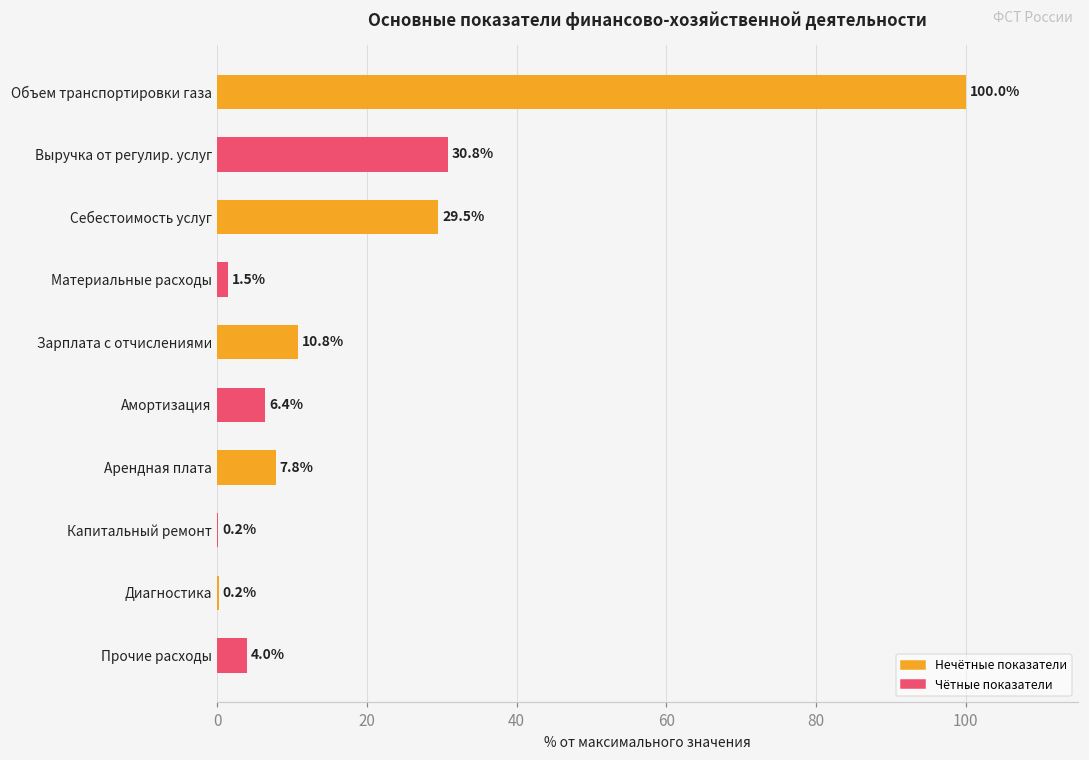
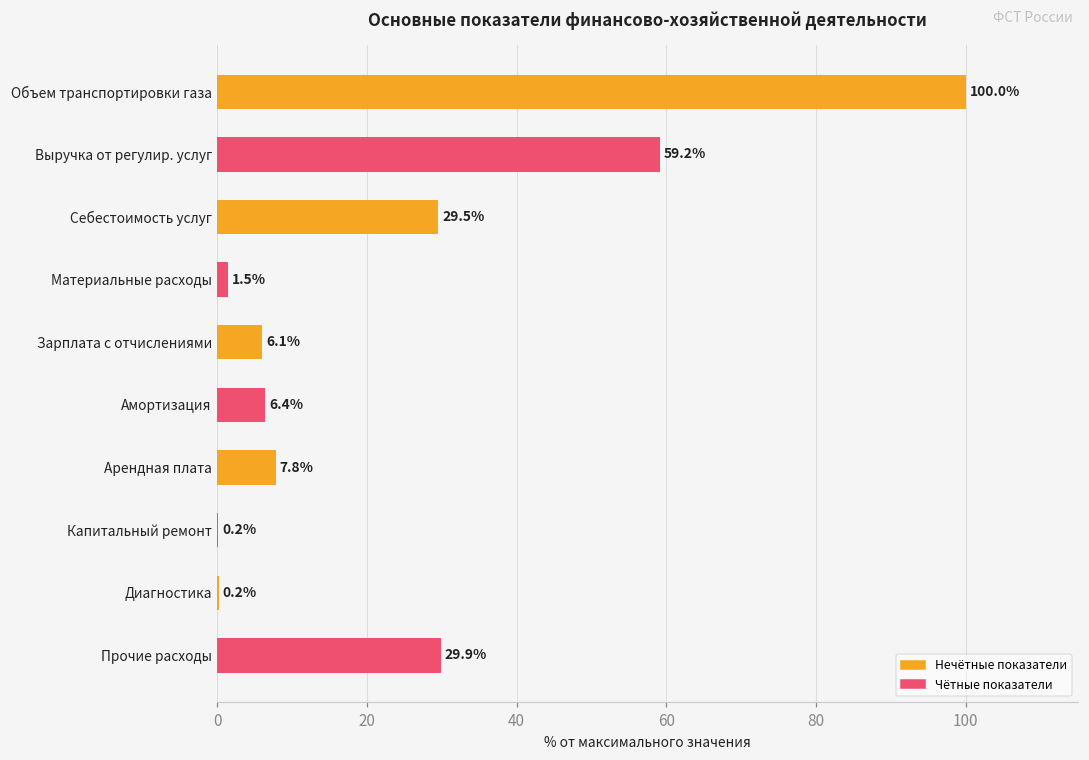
Выручка от регулир. услуг: 30.8% -> 59.2%
Зарплата с отчислениями: 10.8% -> 6.1%
Прочие расходы: 4.0% -> 29.9%
